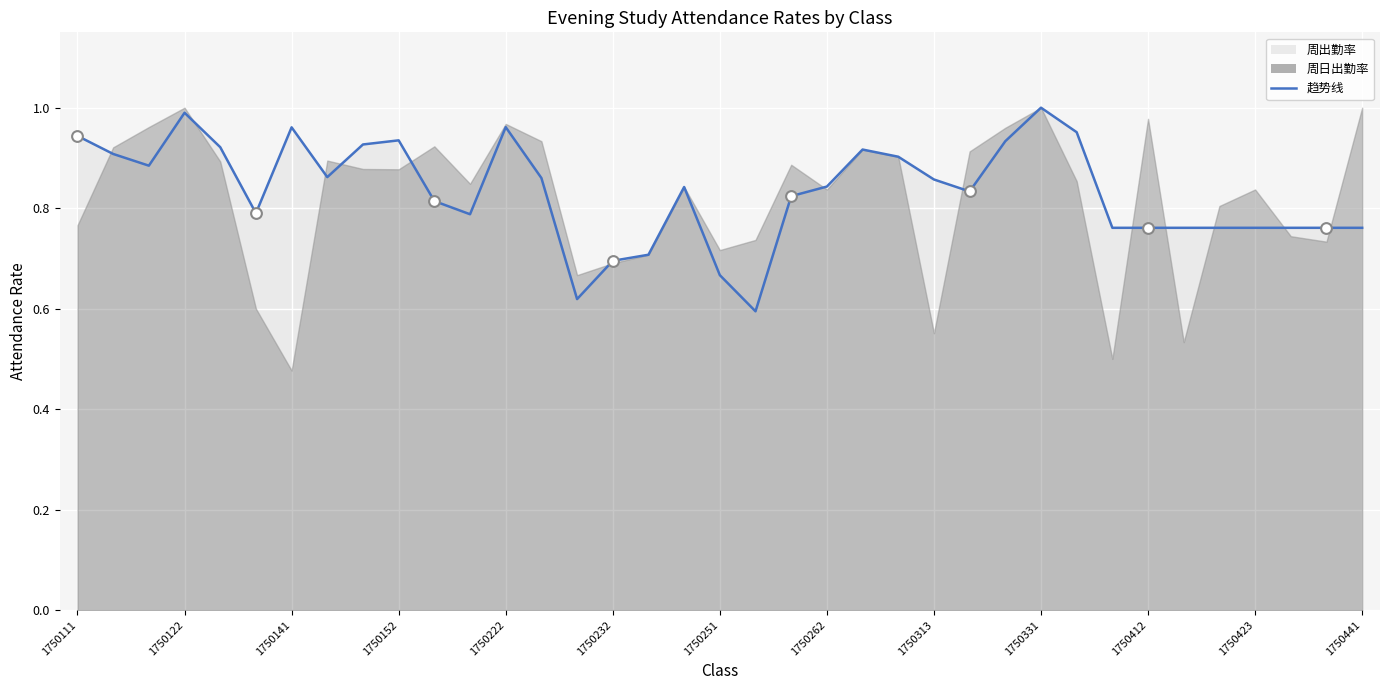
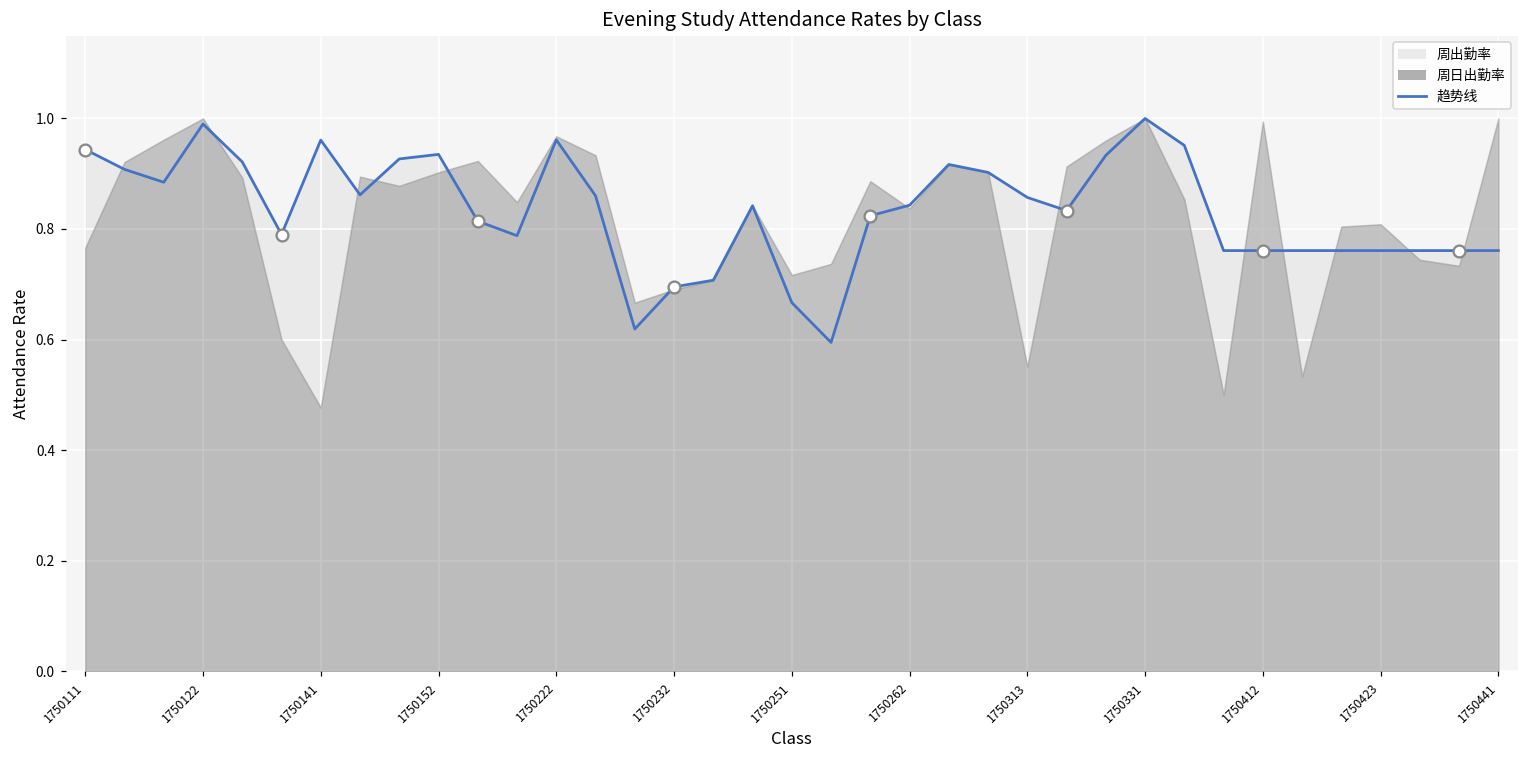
周日出勤率, 1750152: 0.88 -> 0.90
周日出勤率, 1750412: 0.98 -> 0.99
周日出勤率, 1750423: 0.84 -> 0.81
